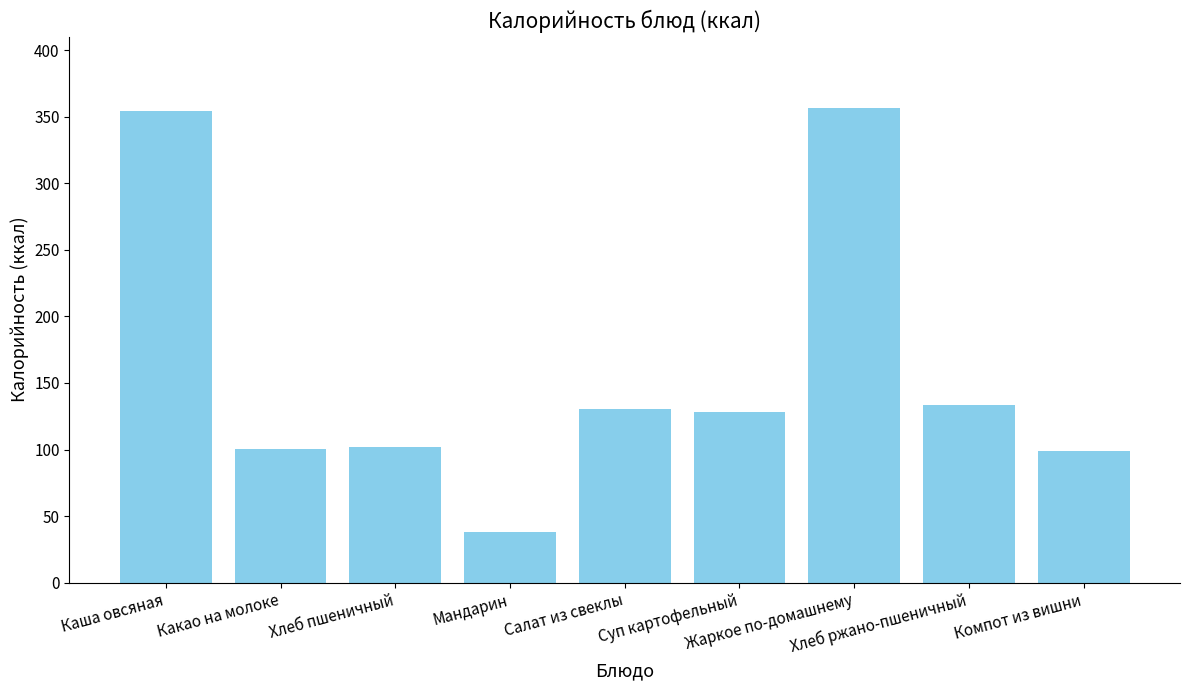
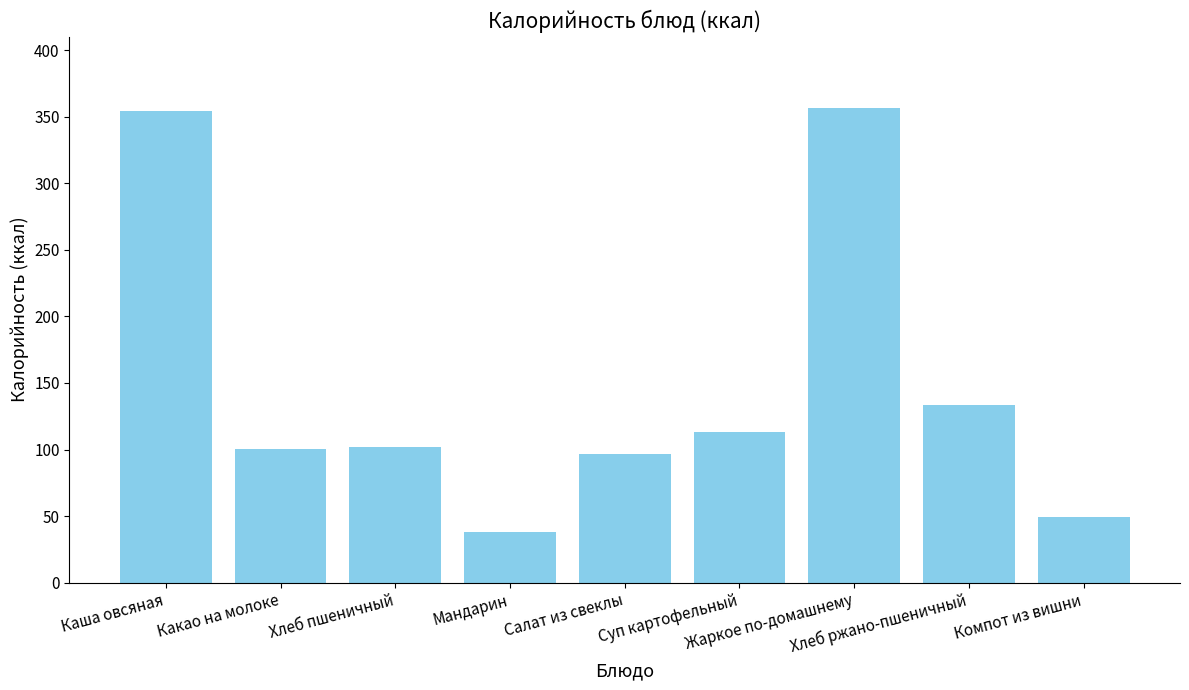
Салат из свеклы: 130 -> 97
Суп картофельный: 128 -> 113
Компот из вишни: 99 -> 49
